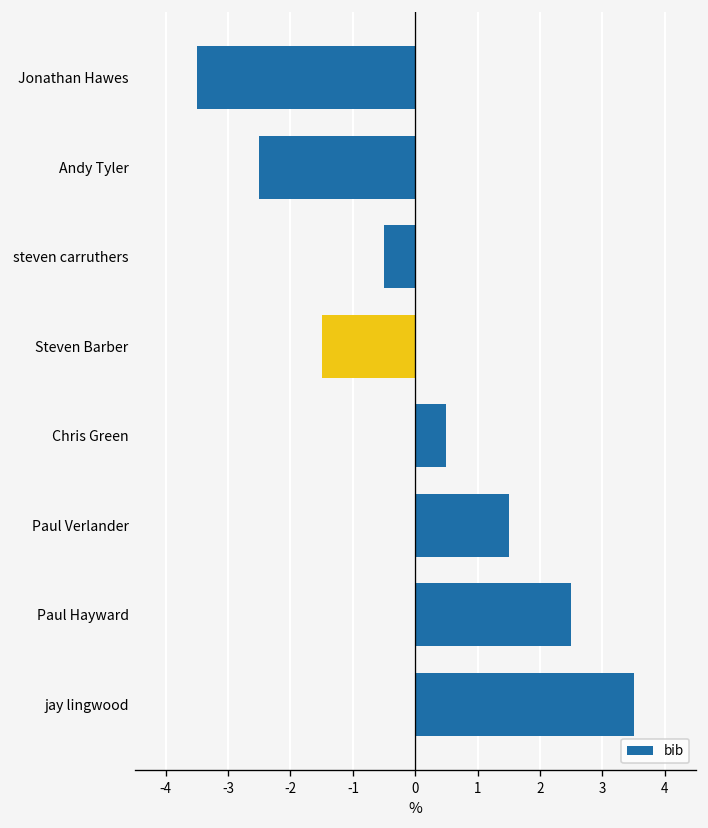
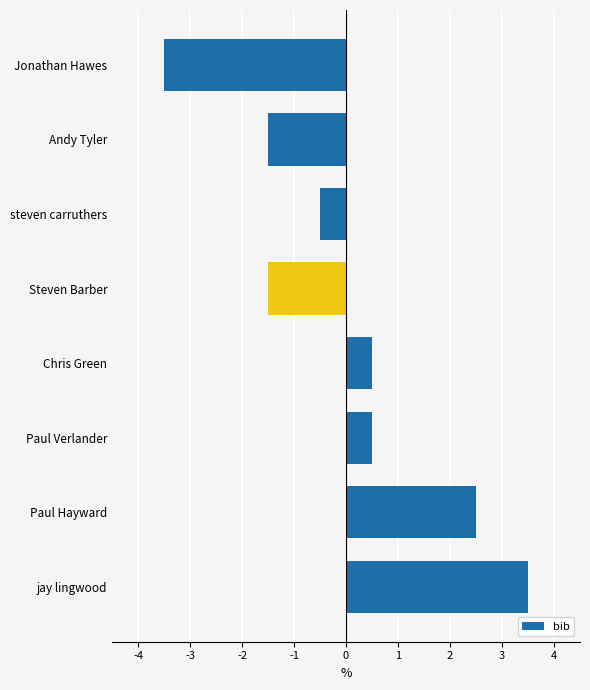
Andy Tyler: -2.5 -> -1.5
Paul Verlander: 1.5 -> 0.5
